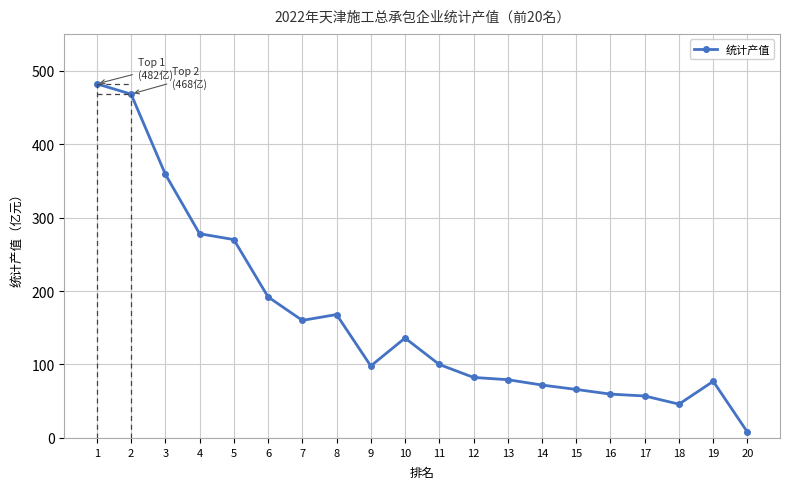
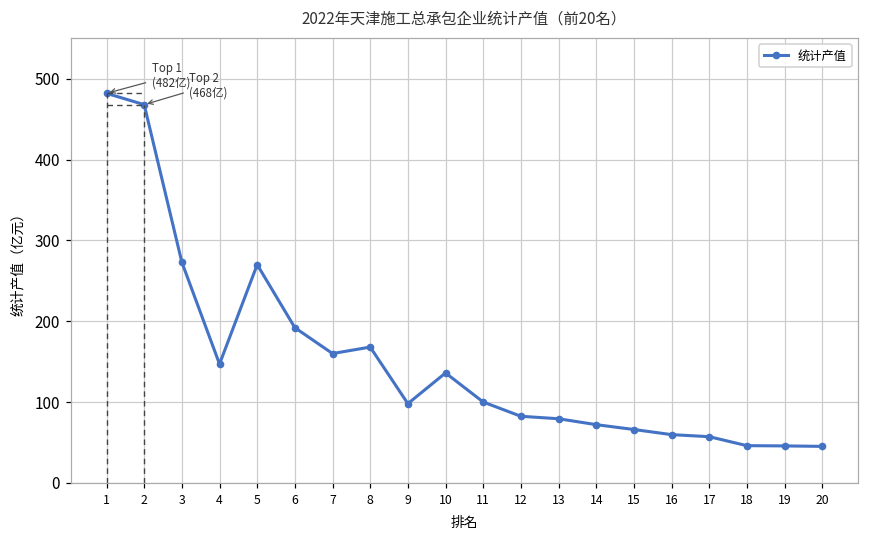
统计产值, 3: 360 -> 270
统计产值, 4: 280 -> 150
统计产值, 19: 80 -> 50
统计产值, 20: 10 -> 50
